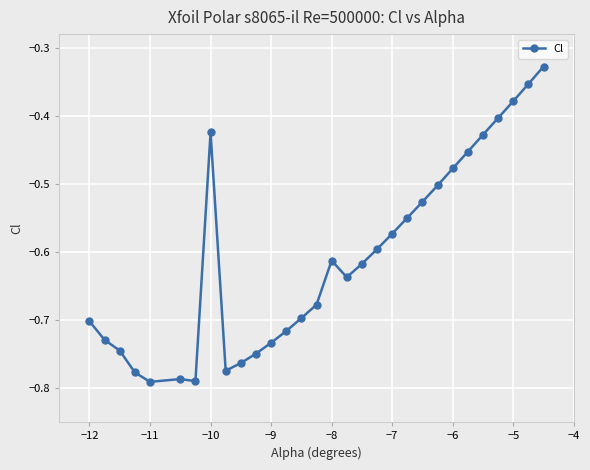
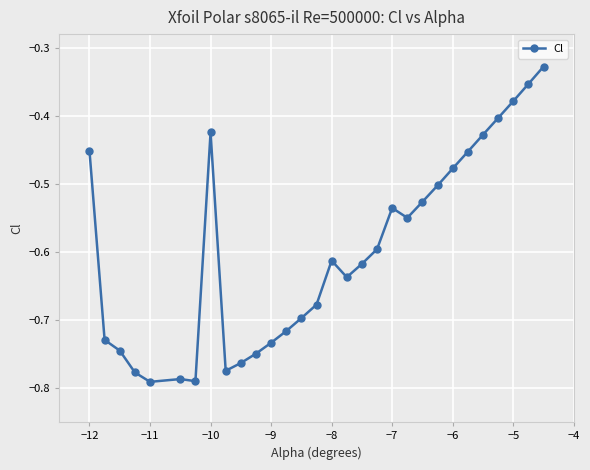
−12: -0.70 -> -0.45
−7: -0.57 -> -0.54
